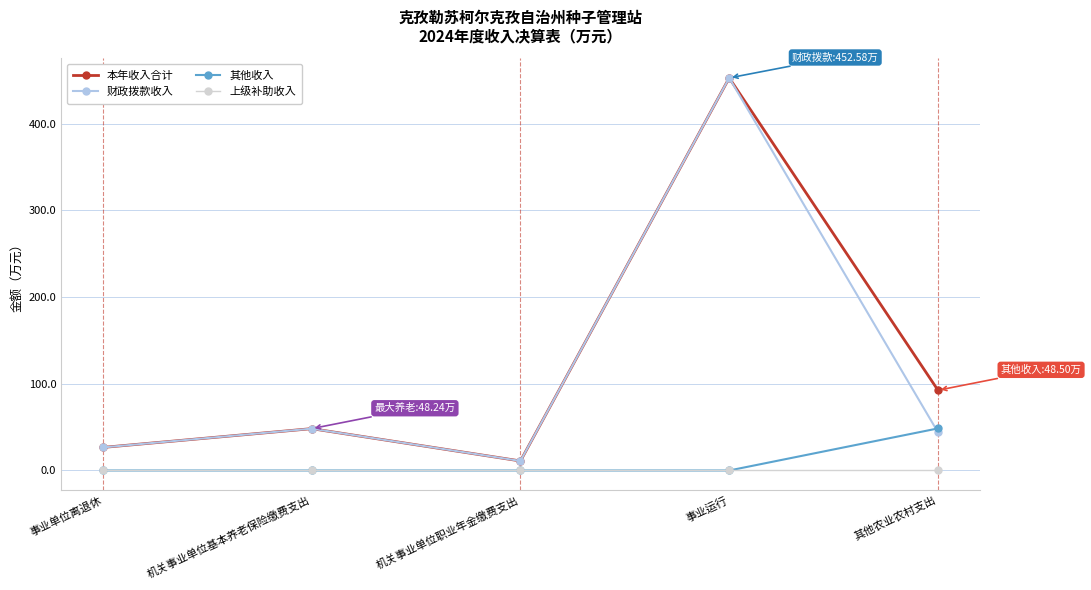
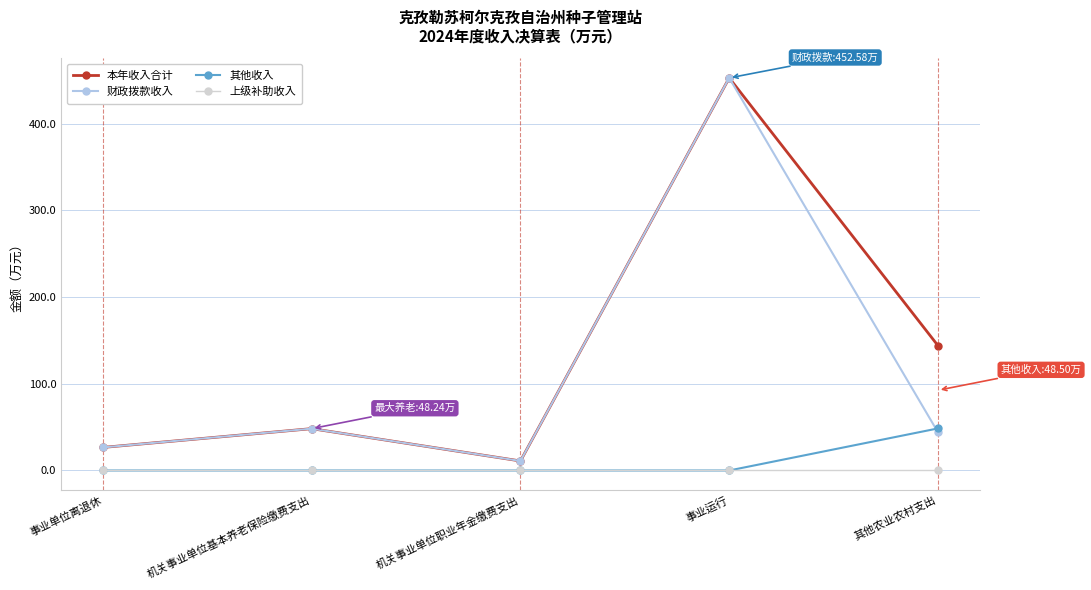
本年收入合计, 其他农业农村支出: 90 -> 140
